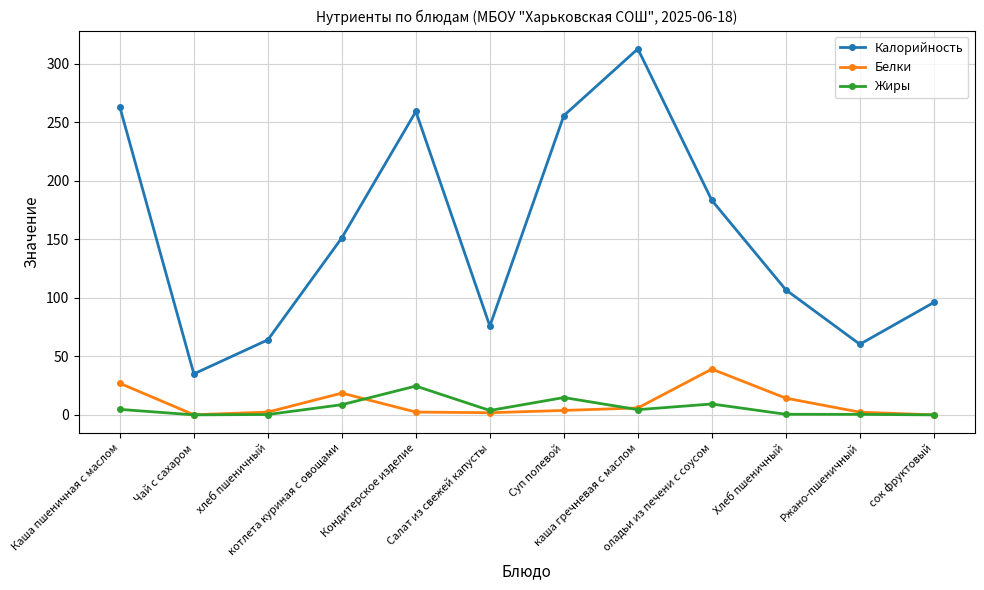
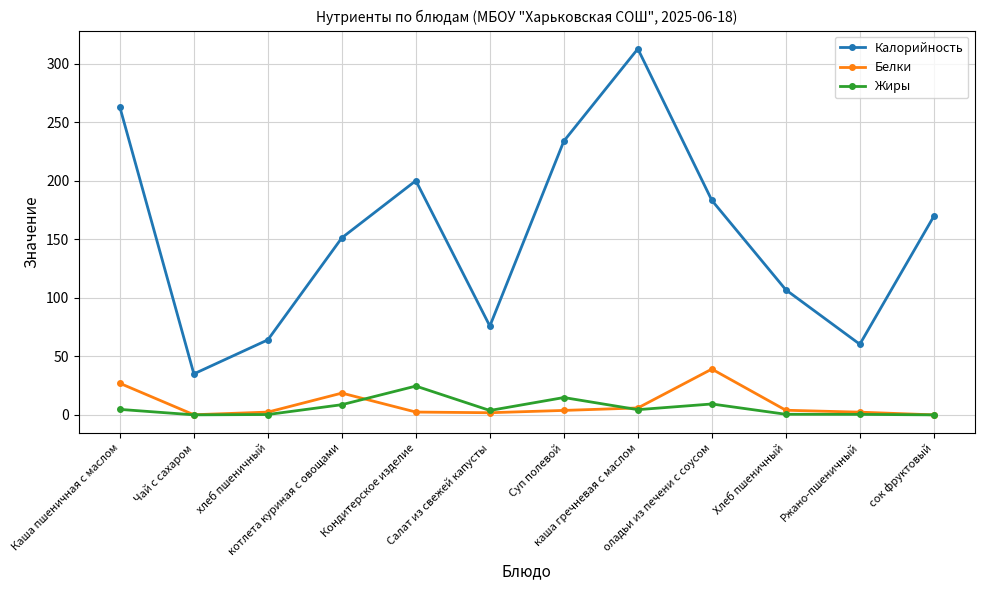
Калорийность, Кондитерское изделие: 259 -> 200
Калорийность, Суп полевой: 256 -> 234
Белки, Хлеб пшеничный: 14 -> 4
Калорийность, сок фруктовый: 96 -> 170
